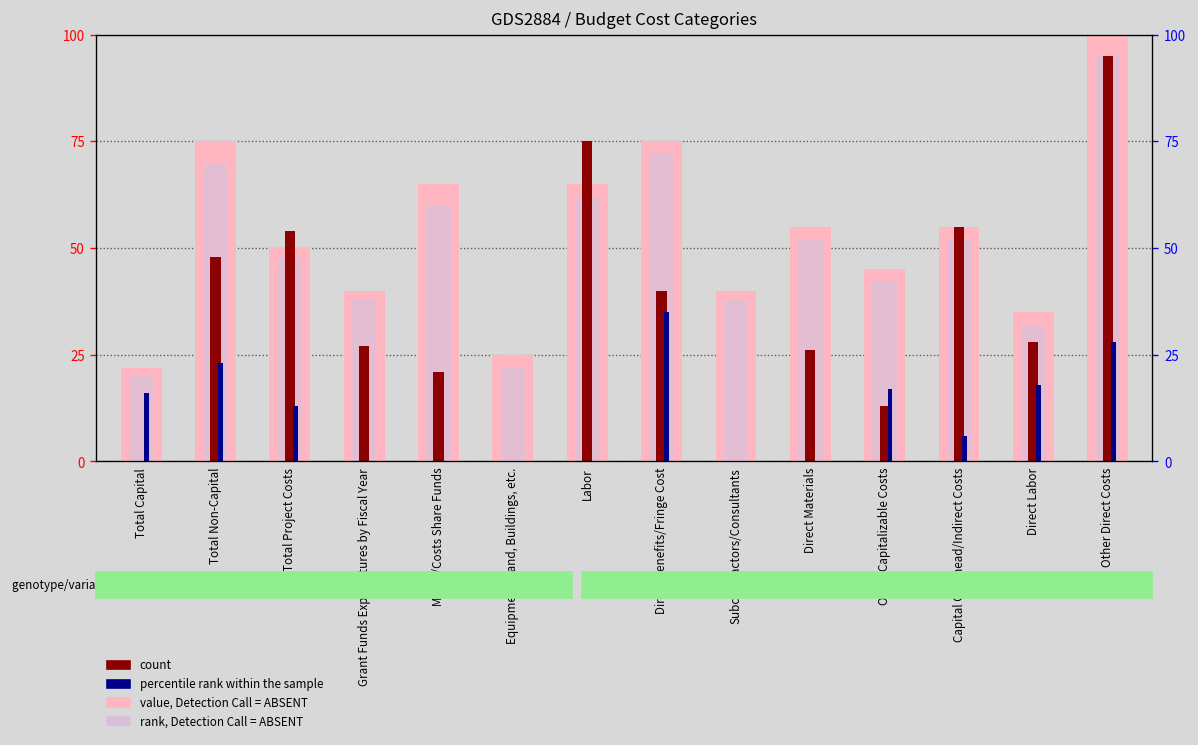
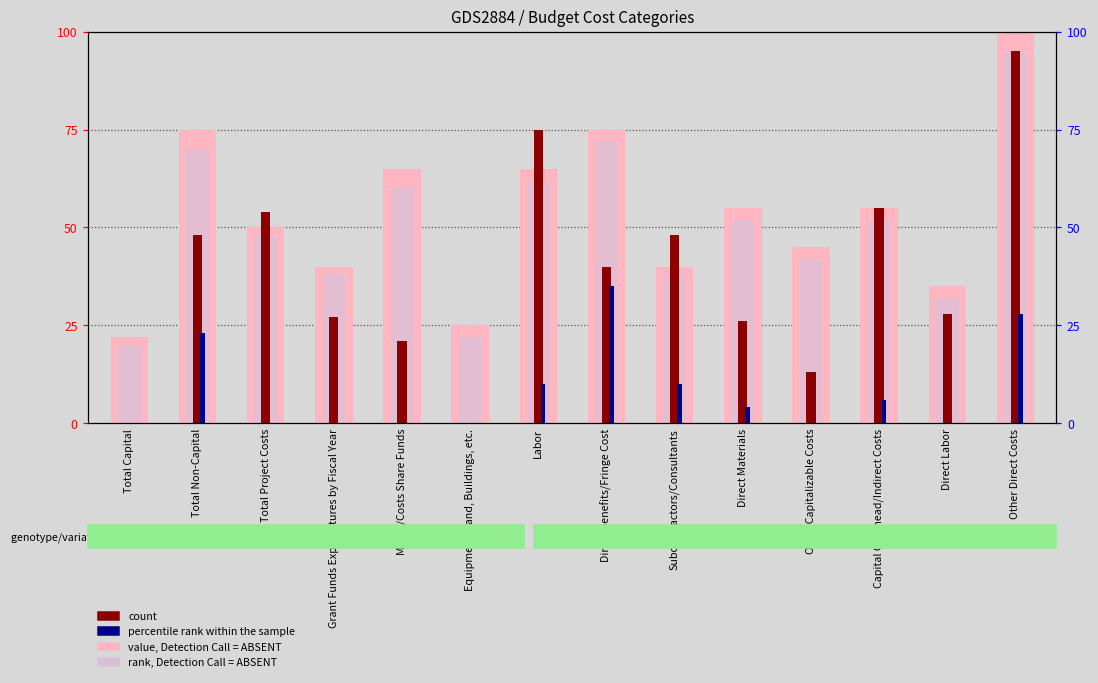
percentile rank within the sample, Total Capital: 16 -> 0
percentile rank within the sample, Total Project Costs: 13 -> 0
percentile rank within the sample, Labor: 0 -> 10
count, Subcontractors/Consultants: 0 -> 48
percentile rank within the sample, Subcontractors/Consultants: 0 -> 10
percentile rank within the sample, Direct Materials: 0 -> 4
percentile rank within the sample, Other Capitalizable Costs: 17 -> 0
percentile rank within the sample, Direct Labor: 18 -> 0
